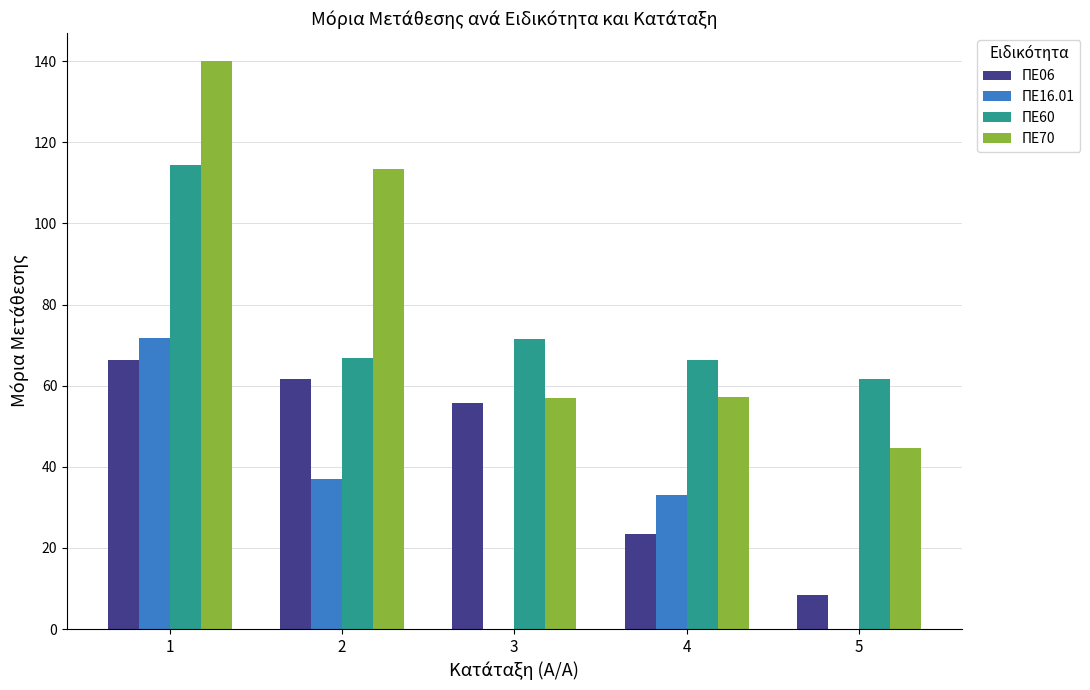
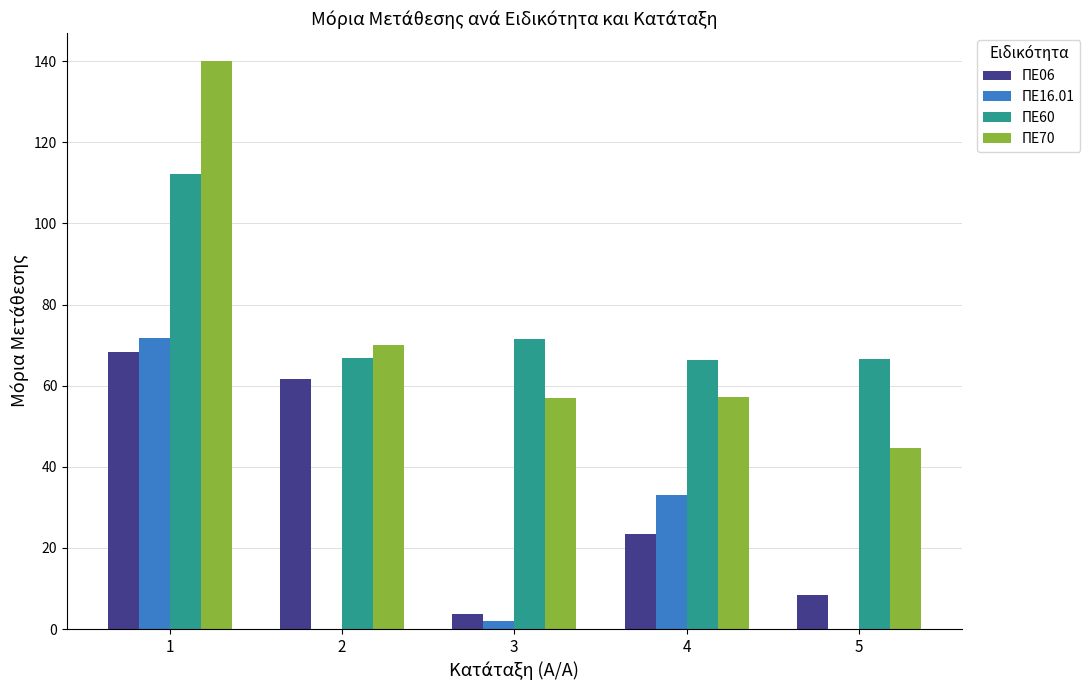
ΠΕ06, 1: 66 -> 68
ΠΕ60, 1: 114 -> 112
ΠΕ16.01, 2: 37 -> 0
ΠΕ70, 2: 113 -> 70
ΠΕ06, 3: 56 -> 4
ΠΕ16.01, 3: 0 -> 2
ΠΕ60, 5: 62 -> 67
